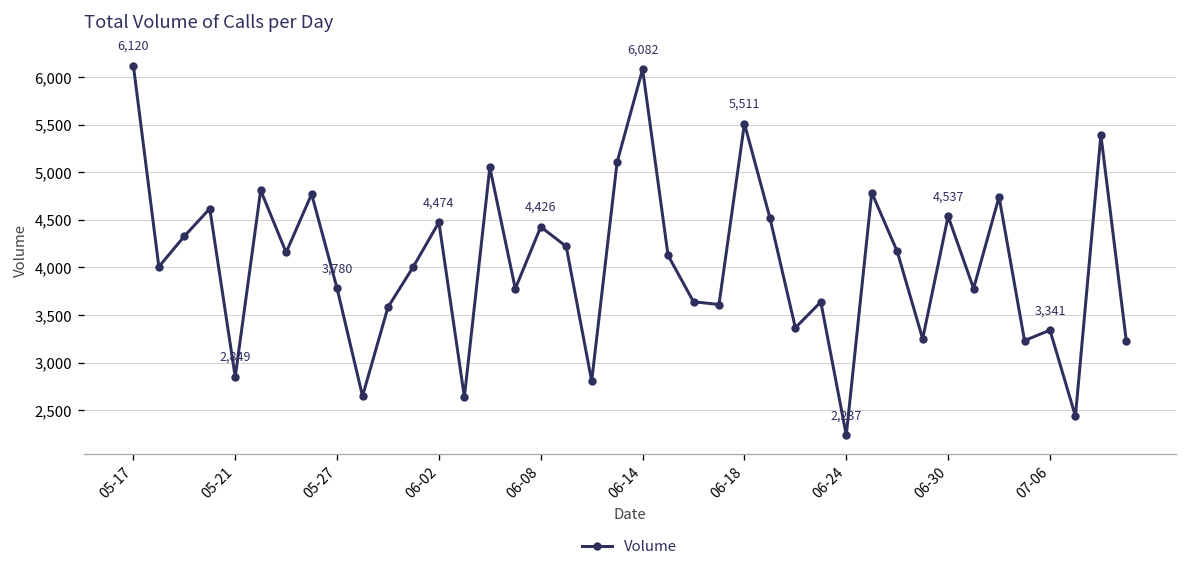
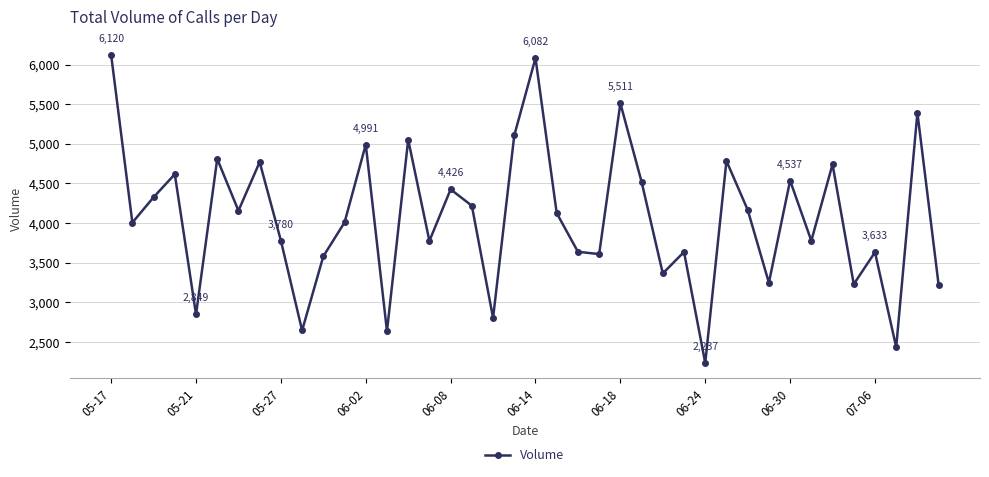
06-02: 4,474 -> 4,991
07-06: 3,341 -> 3,633
